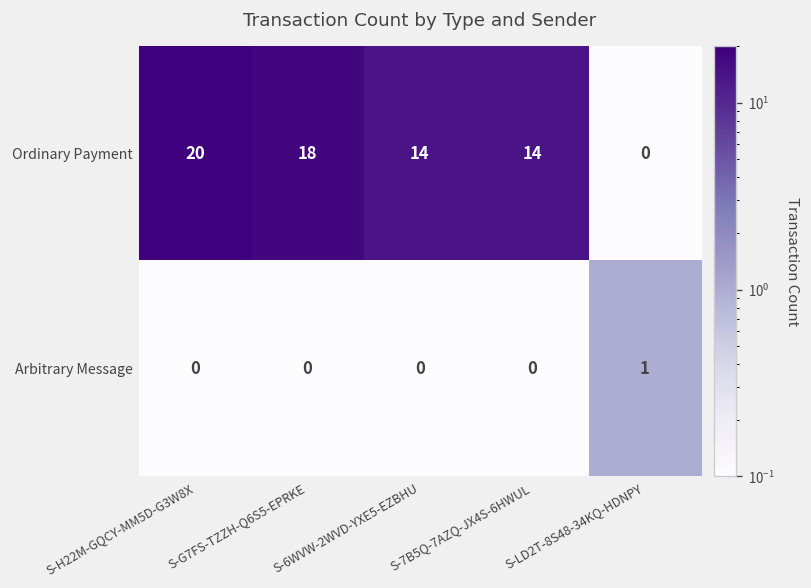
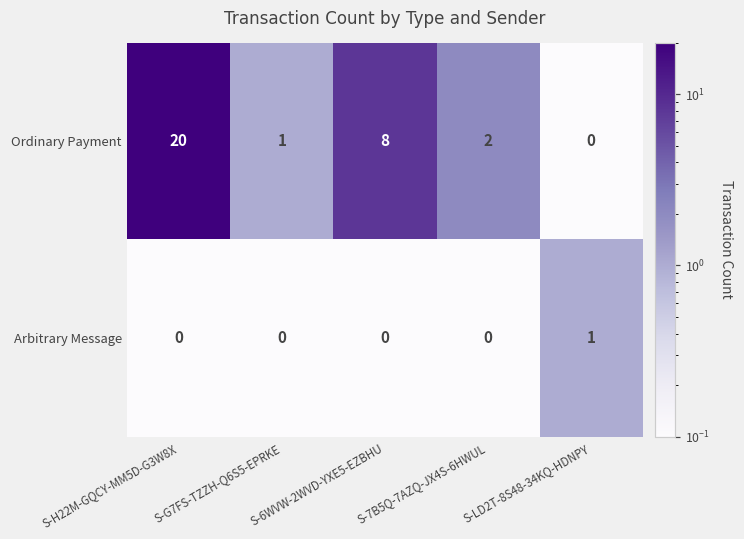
Ordinary Payment, S-G7FS-TZZH-Q6S5-EPRKE: 18 -> 1
Ordinary Payment, S-6WVW-2WVD-YXE5-EZBHU: 14 -> 8
Ordinary Payment, S-7B5Q-7AZQ-JX4S-6HWUL: 14 -> 2
